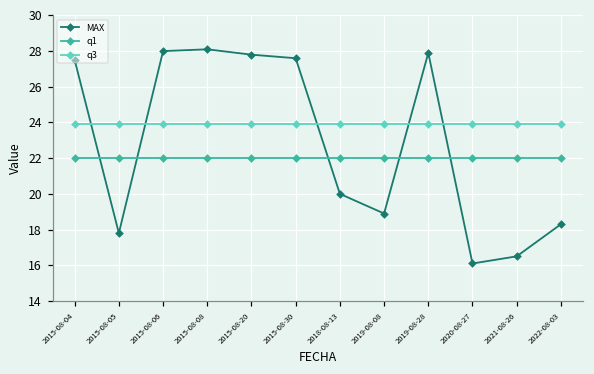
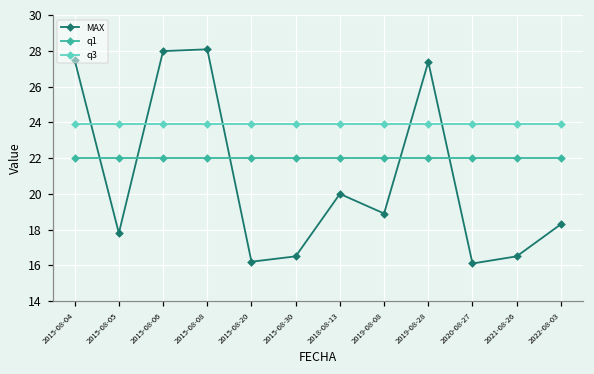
MAX, 2015-08-20: 27.8 -> 16.2
MAX, 2015-08-30: 27.6 -> 16.5
MAX, 2019-08-28: 27.9 -> 27.4
